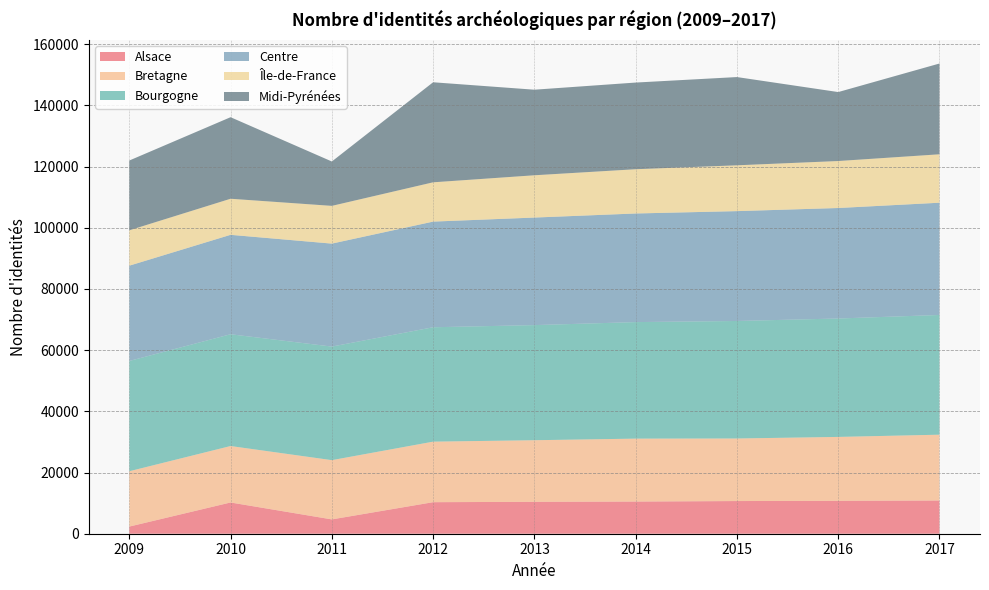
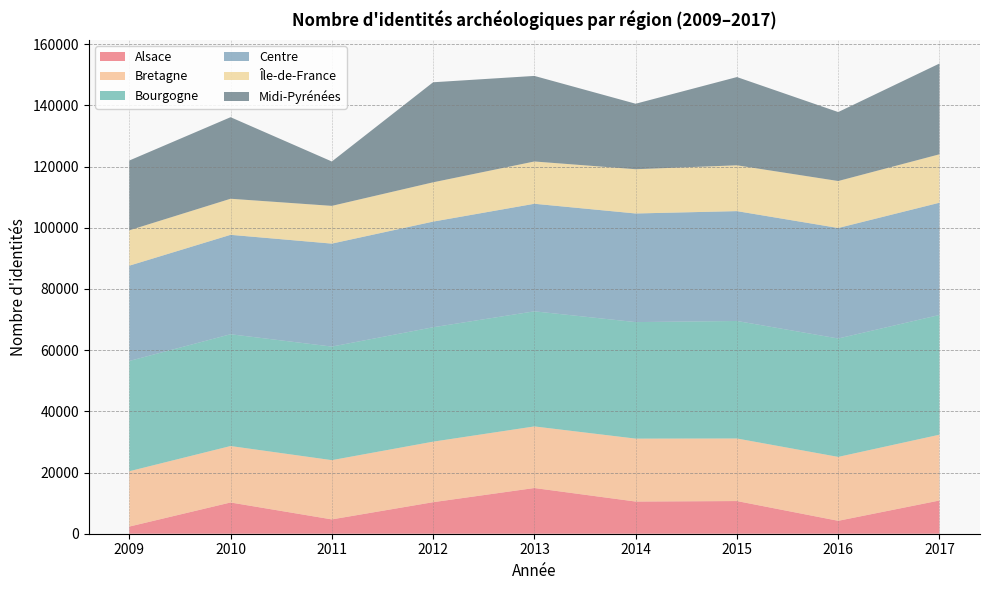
Alsace, 2013: 10000 -> 15000
Midi-Pyrénées, 2014: 28000 -> 21000
Alsace, 2016: 11000 -> 4000
